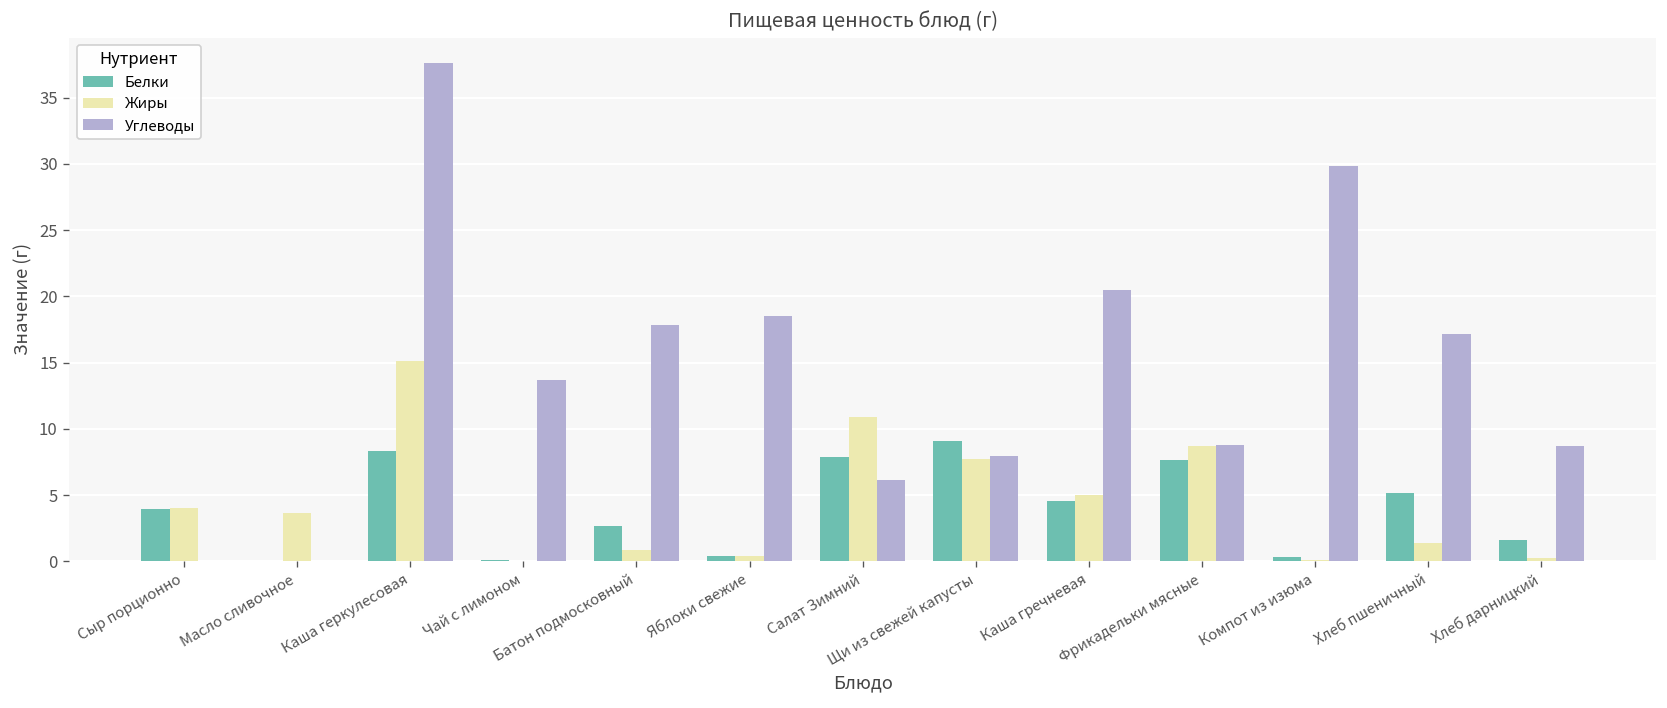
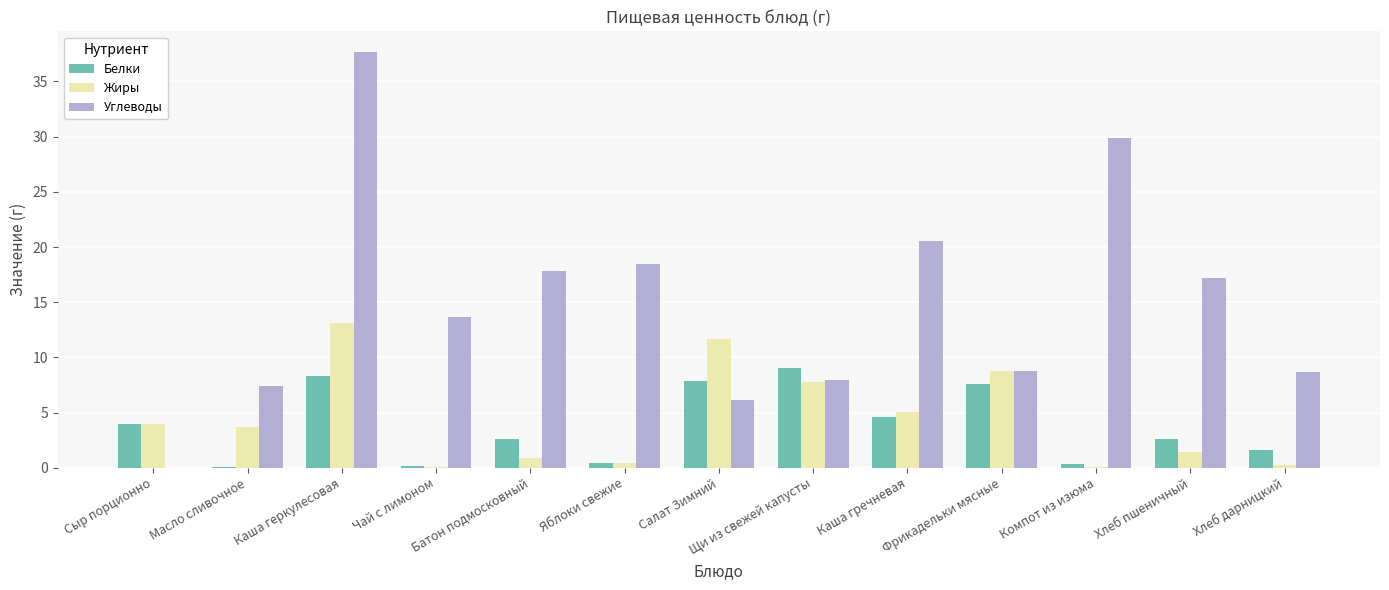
Углеводы, Масло сливочное: 0.1 -> 7.4
Жиры, Каша геркулесовая: 15.1 -> 13.1
Жиры, Салат Зимний: 10.9 -> 11.7
Белки, Хлеб пшеничный: 5.1 -> 2.6
